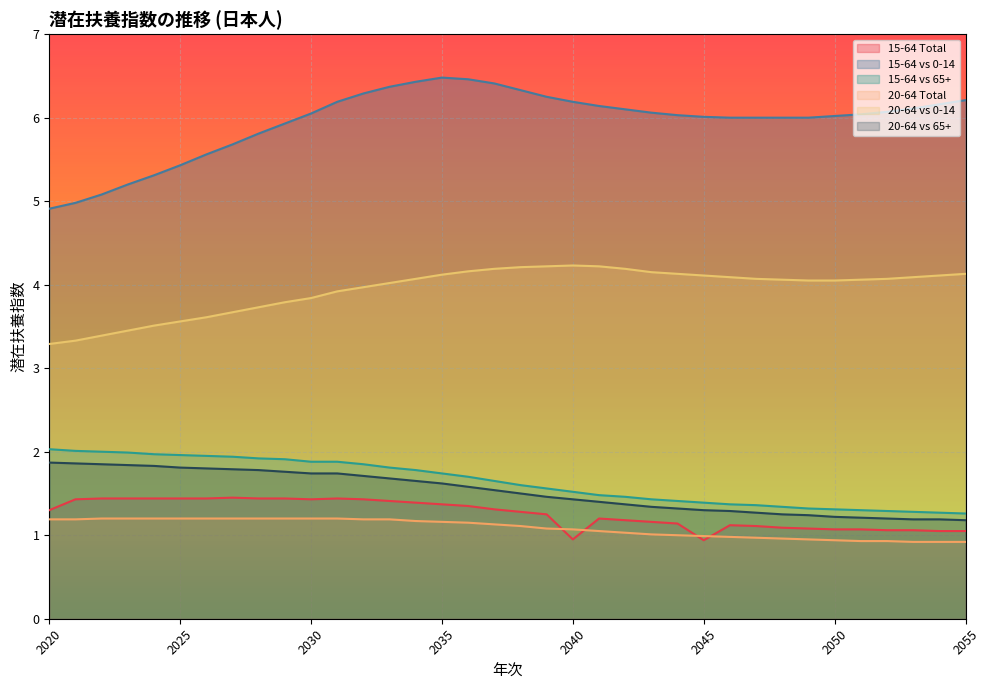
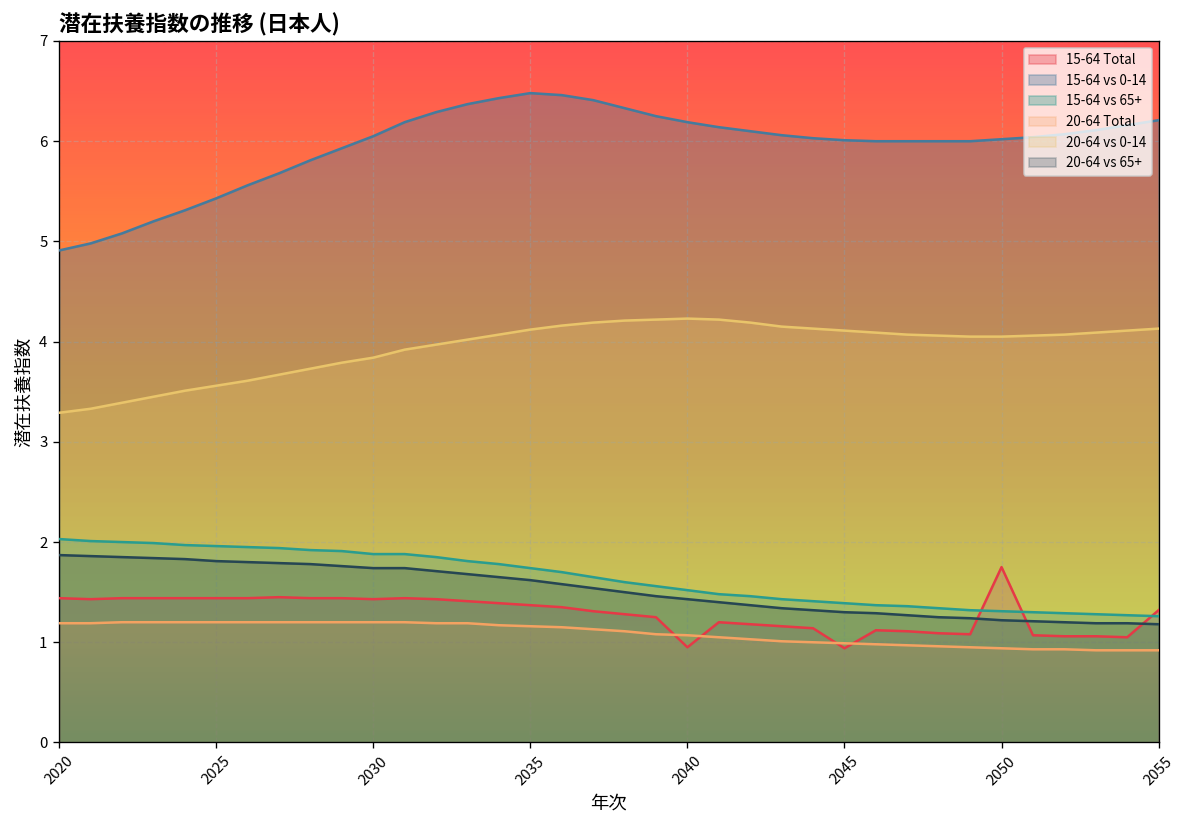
15-64 Total, 2020: 1.3 -> 1.4
15-64 Total, 2050: 1.1 -> 1.8
15-64 Total, 2055: 1.1 -> 1.3
